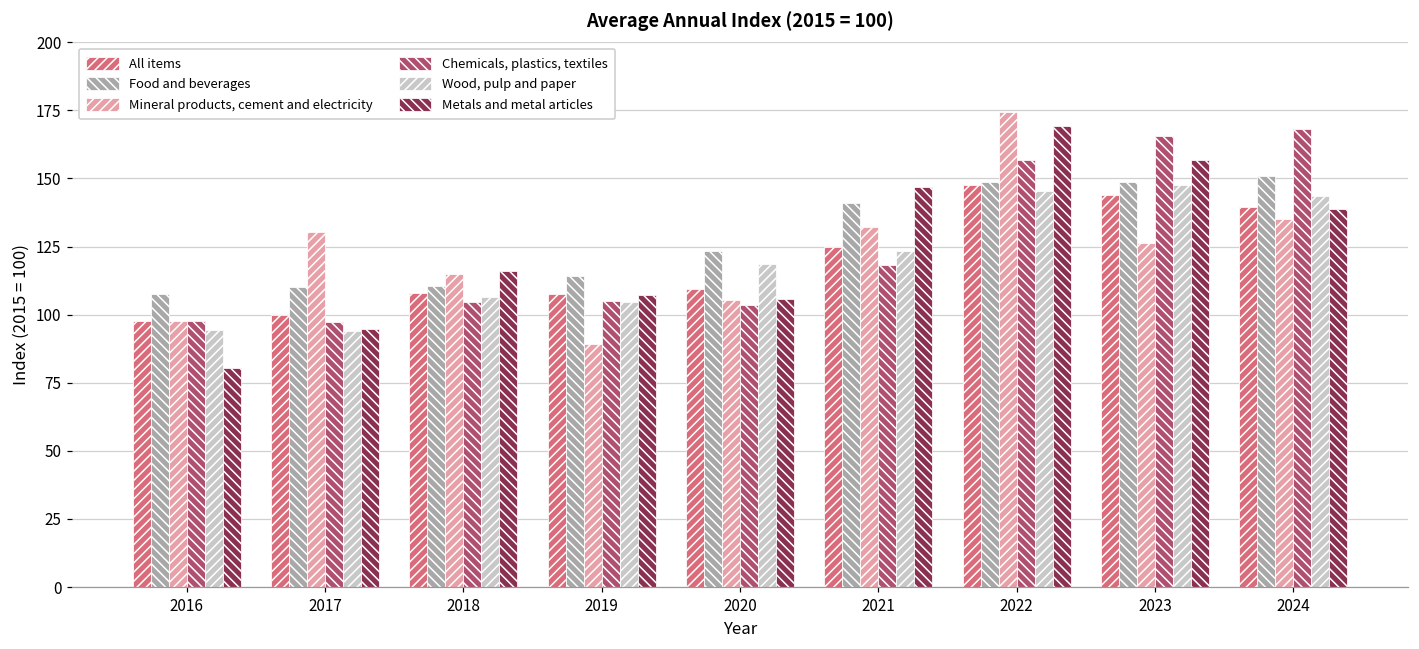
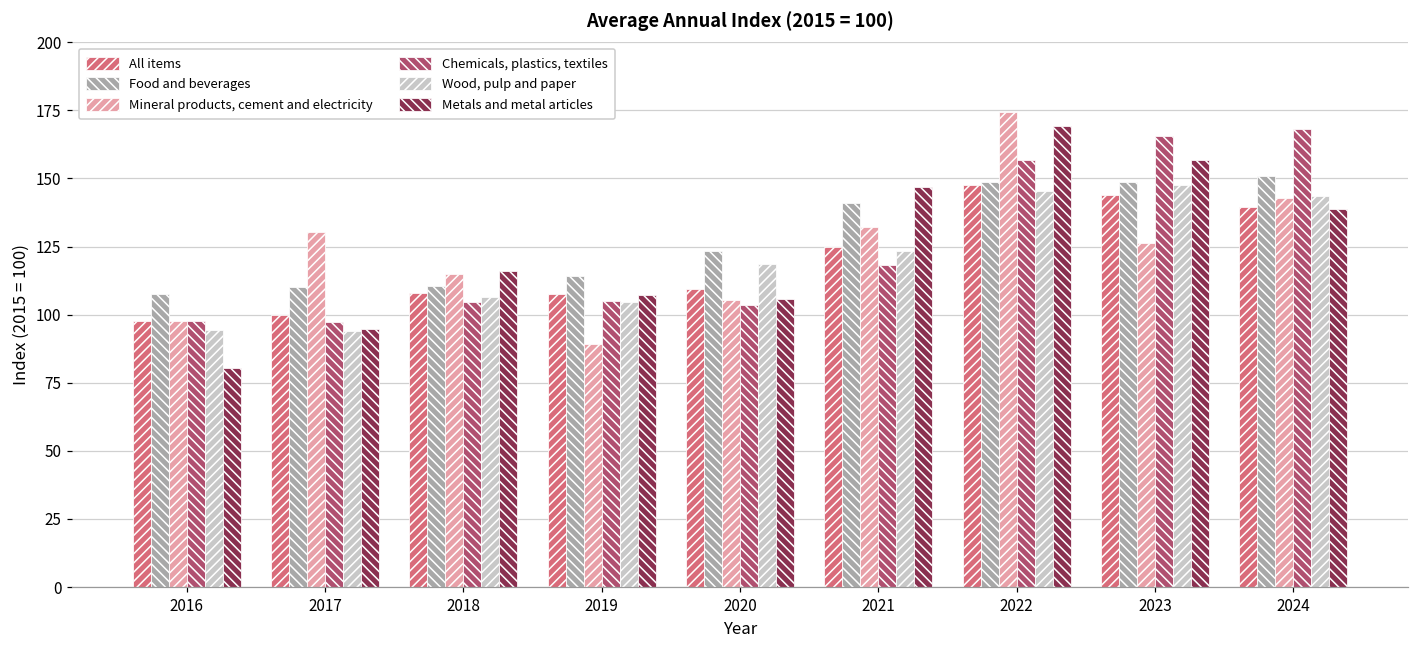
Mineral products, cement and electricity, 2024: 135 -> 143
